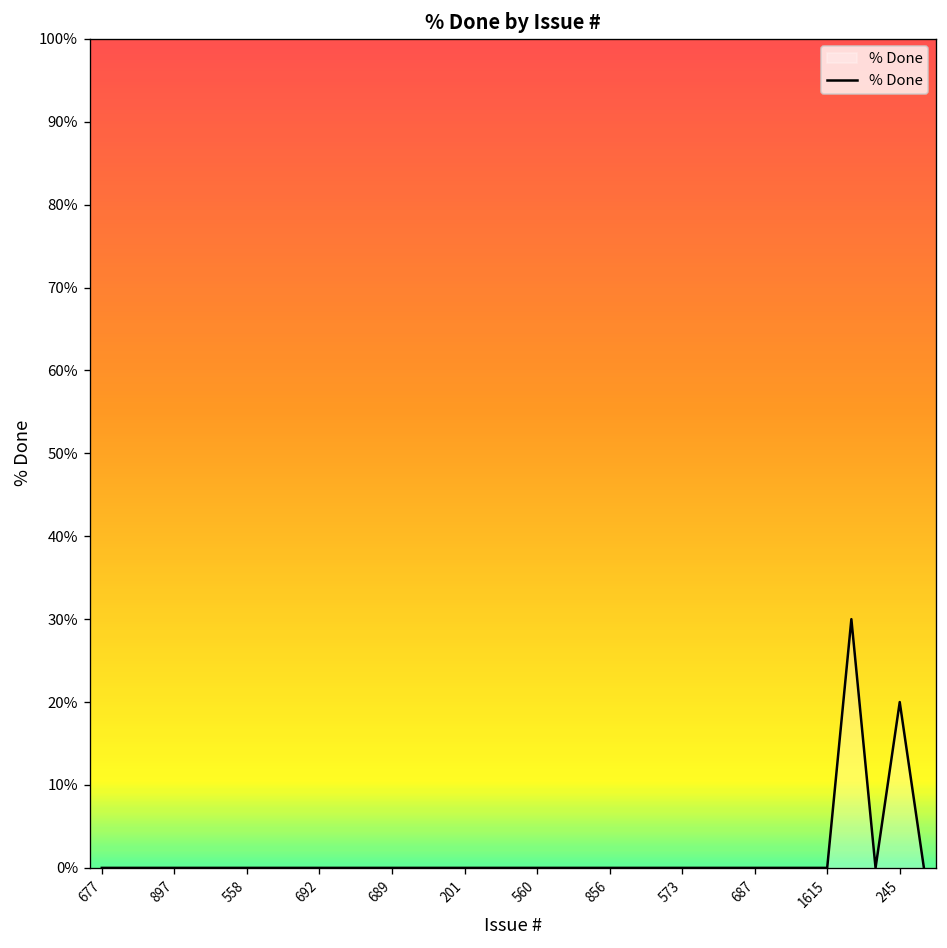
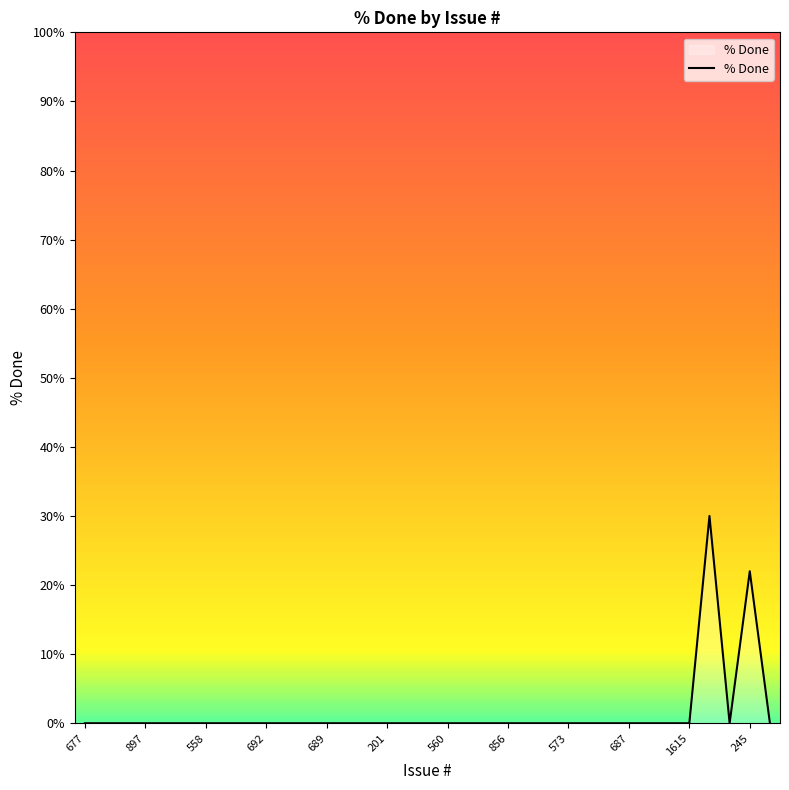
245: 20% -> 22%
